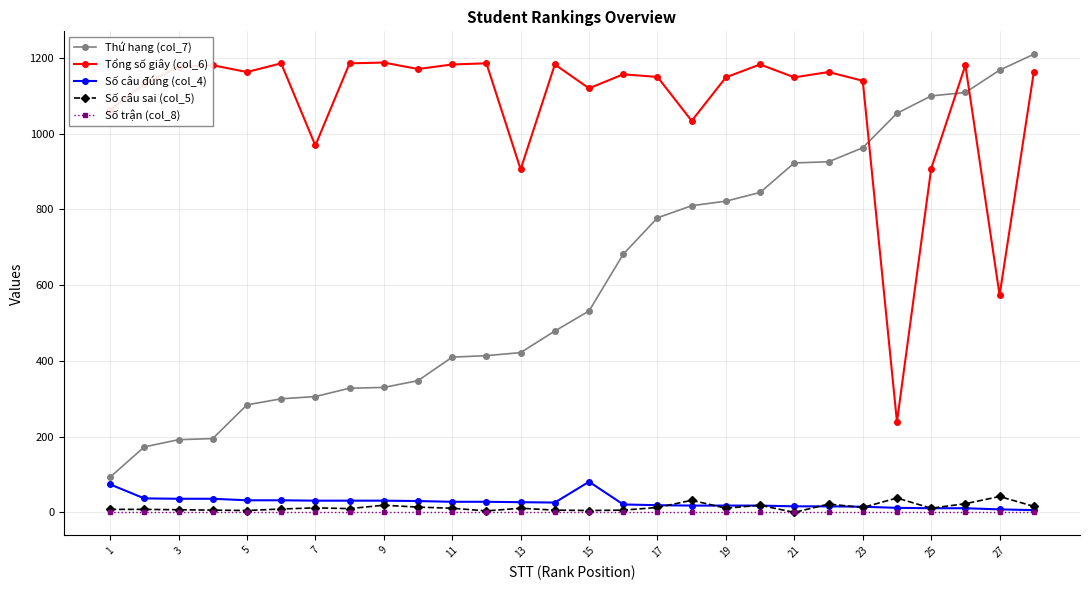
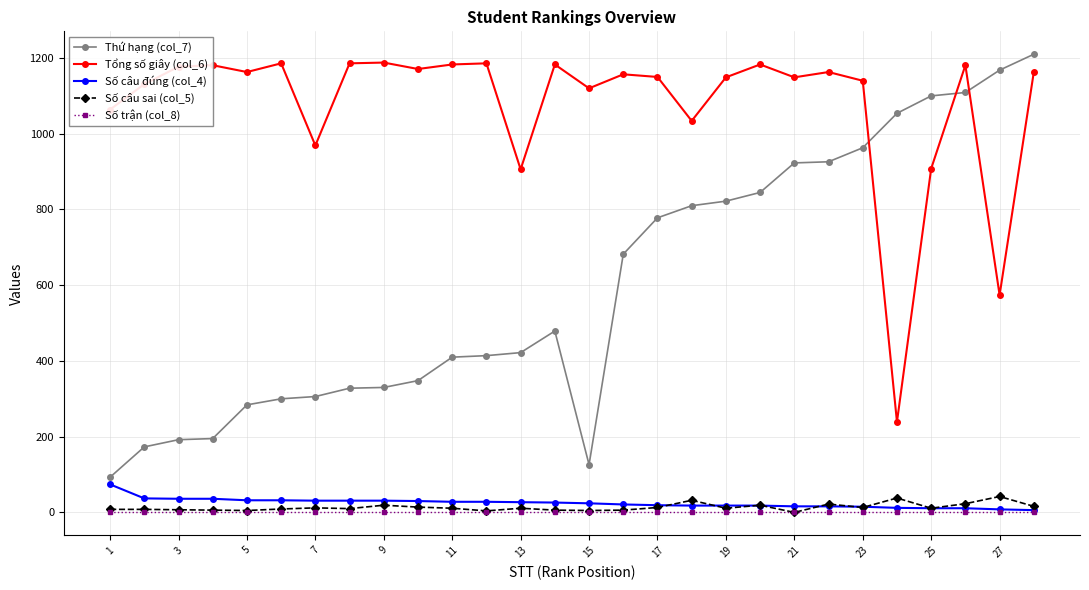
Thứ hạng (col_7), 15: 530 -> 130
Số câu đúng (col_4), 15: 80 -> 20
